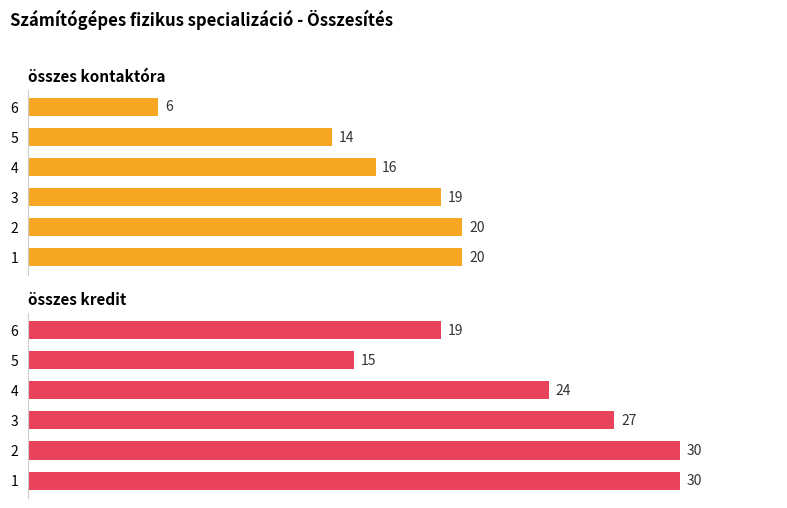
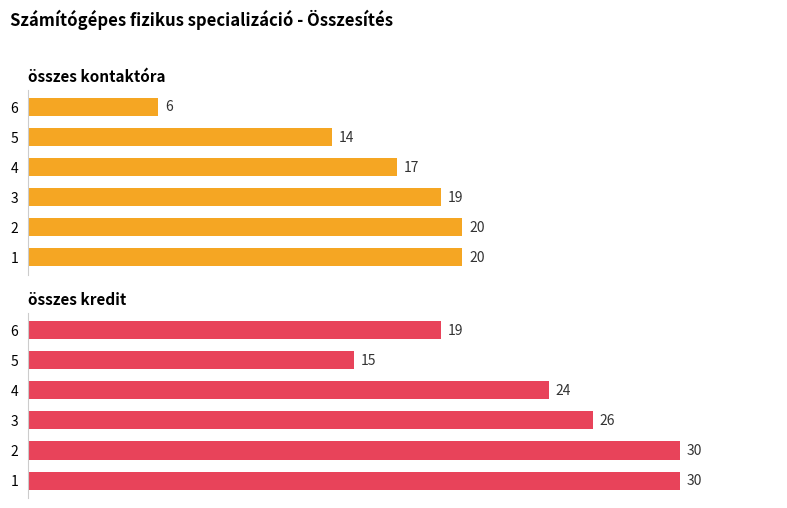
összes kontaktóra, 4: 16 -> 17
összes kredit, 3: 27 -> 26
